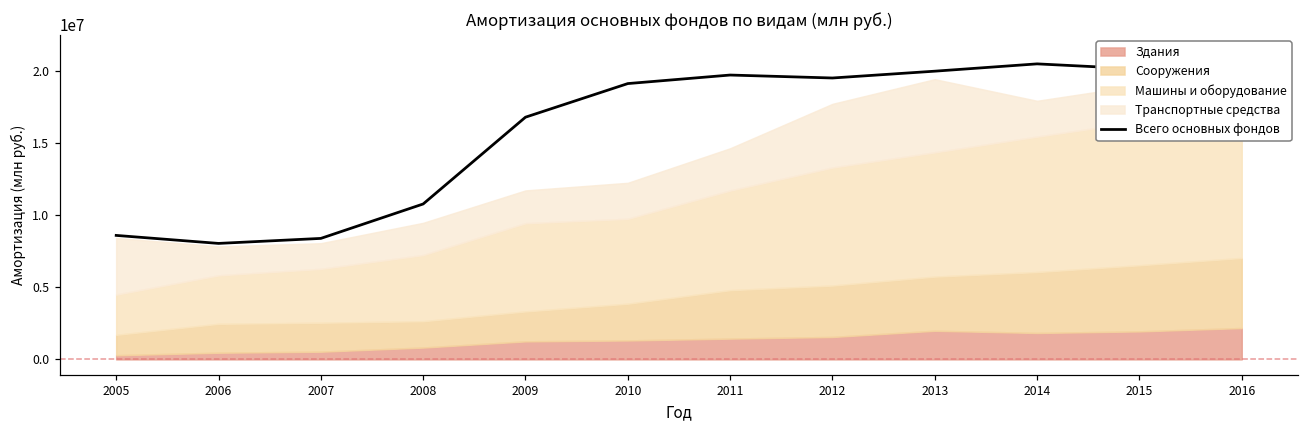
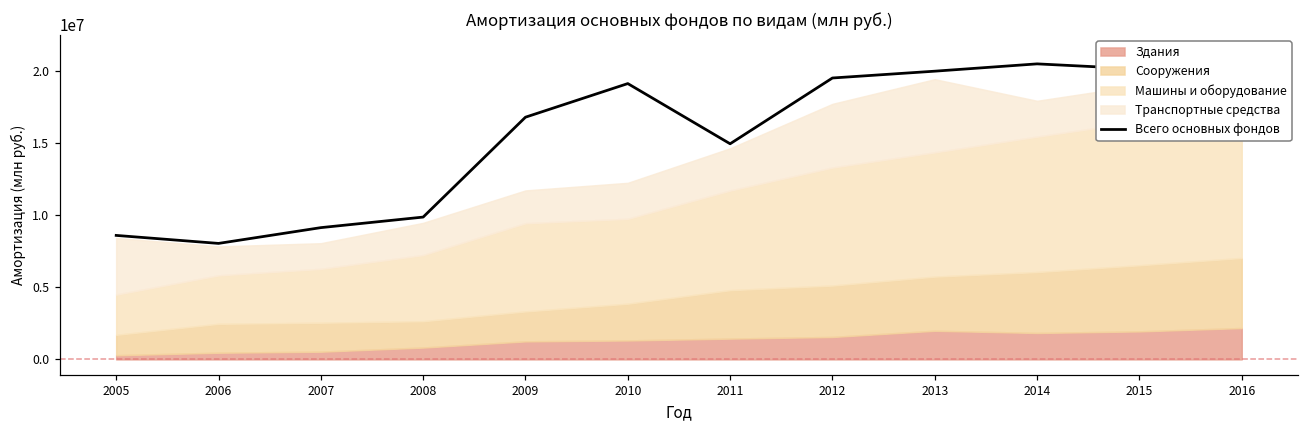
Всего основных фондов, 2007: 8400000 -> 9100000
Всего основных фондов, 2008: 10800000 -> 9900000
Всего основных фондов, 2011: 19700000 -> 14900000
